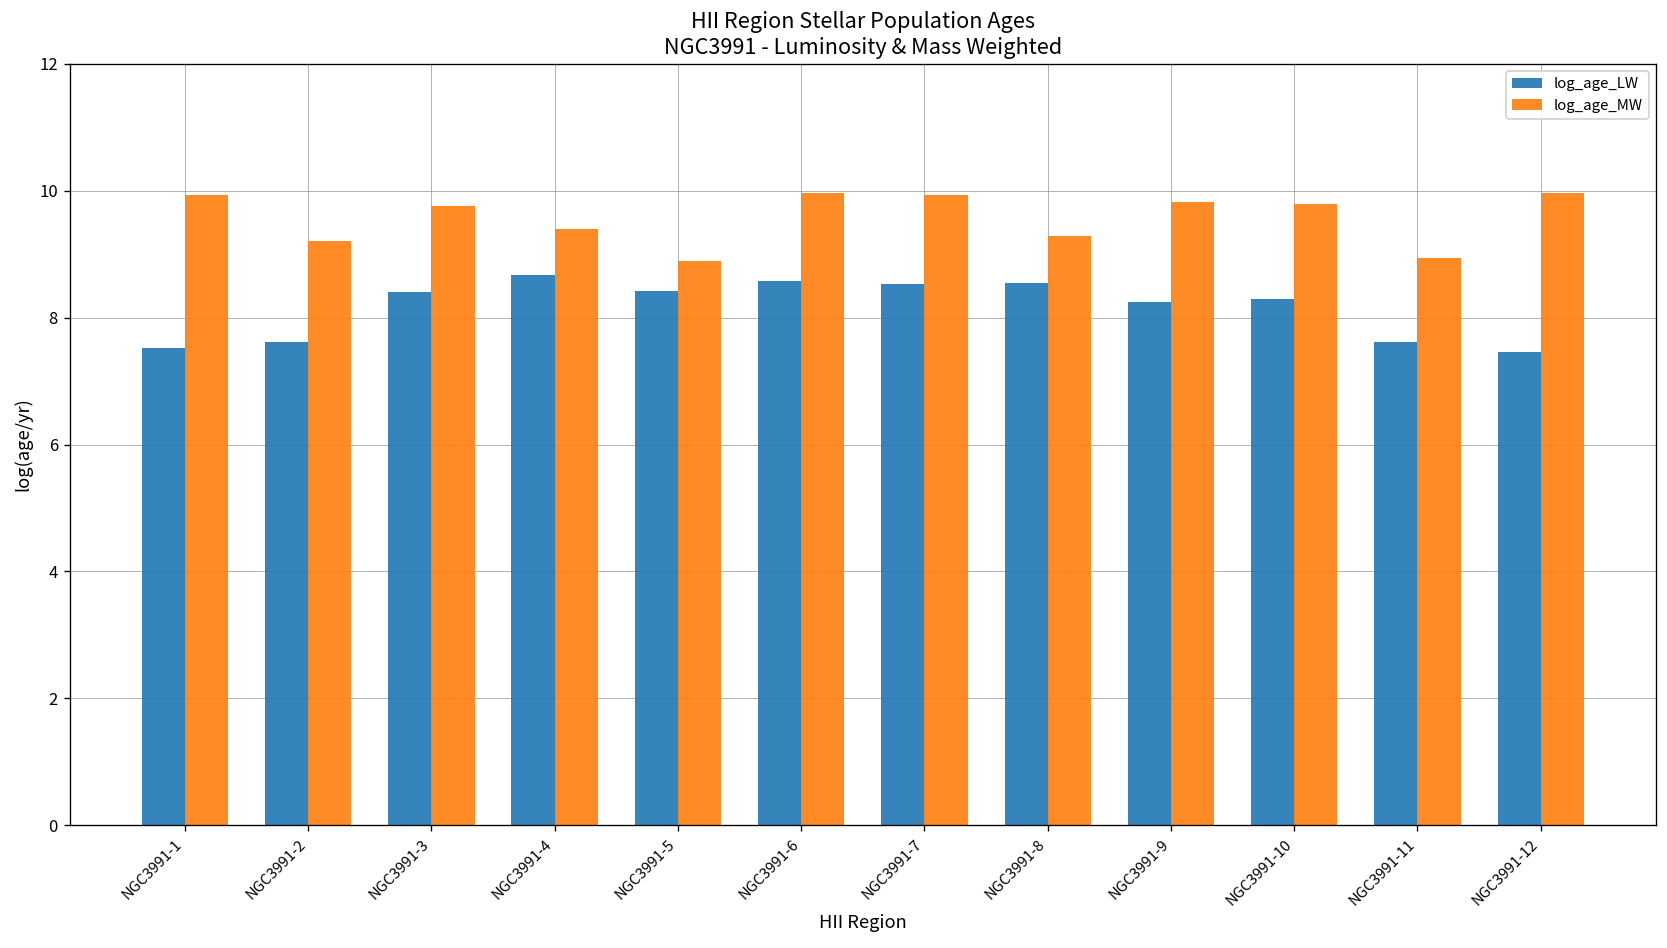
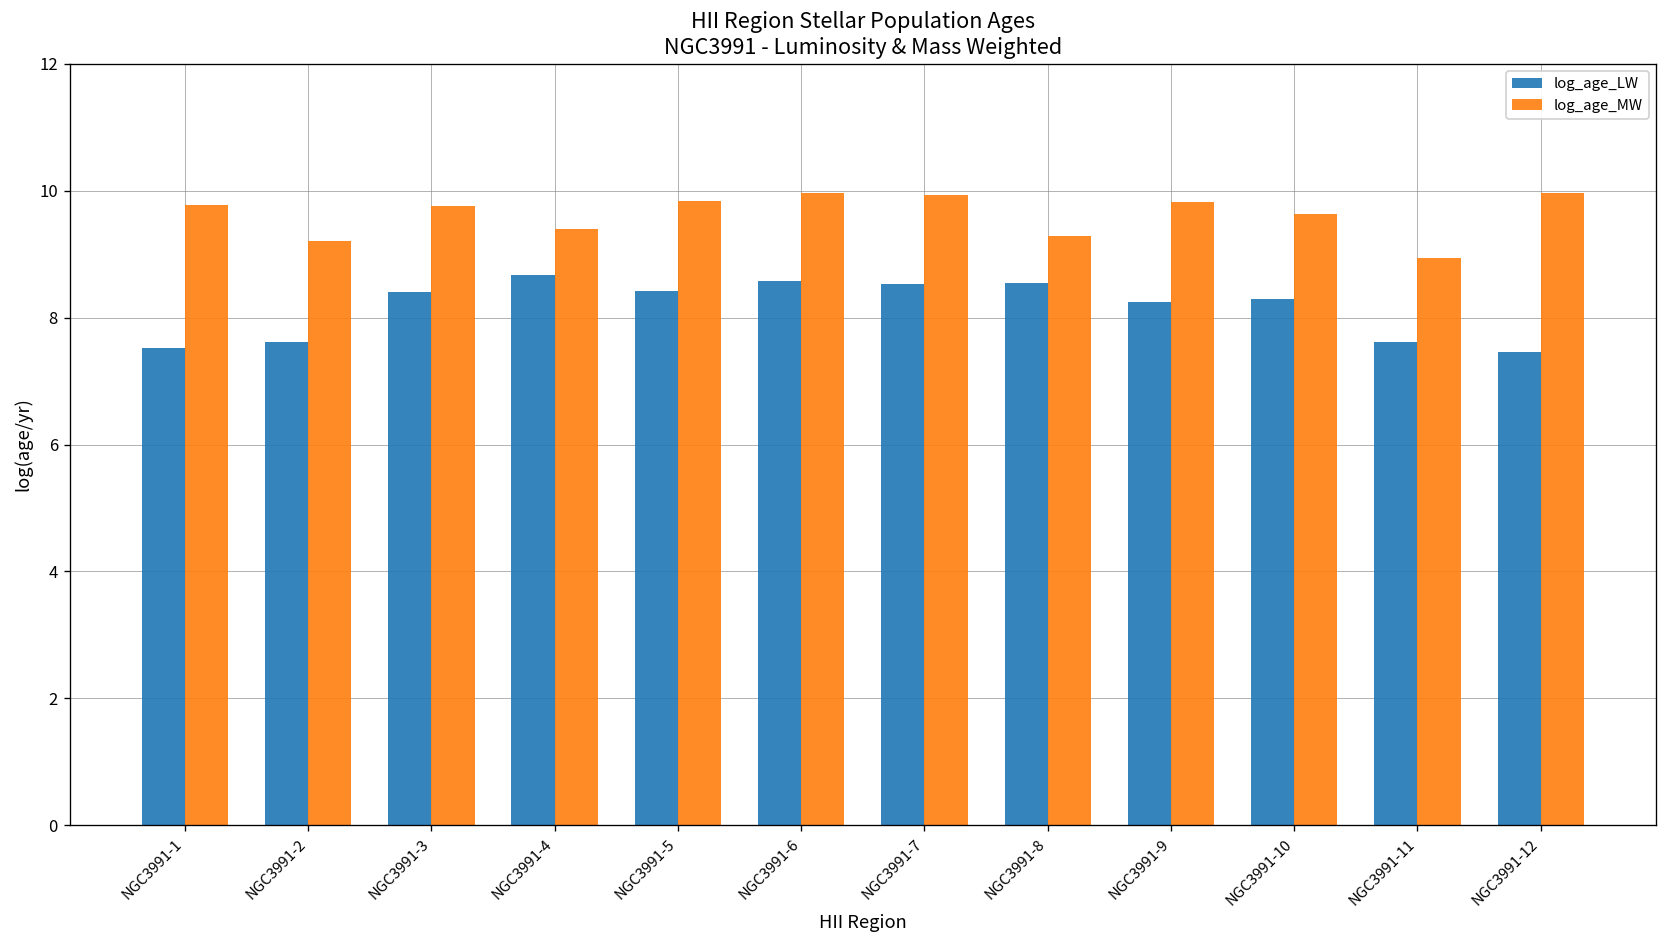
log_age_MW, NGC3991-1: 9.9 -> 9.8
log_age_MW, NGC3991-5: 8.9 -> 9.8
log_age_MW, NGC3991-10: 9.8 -> 9.6
